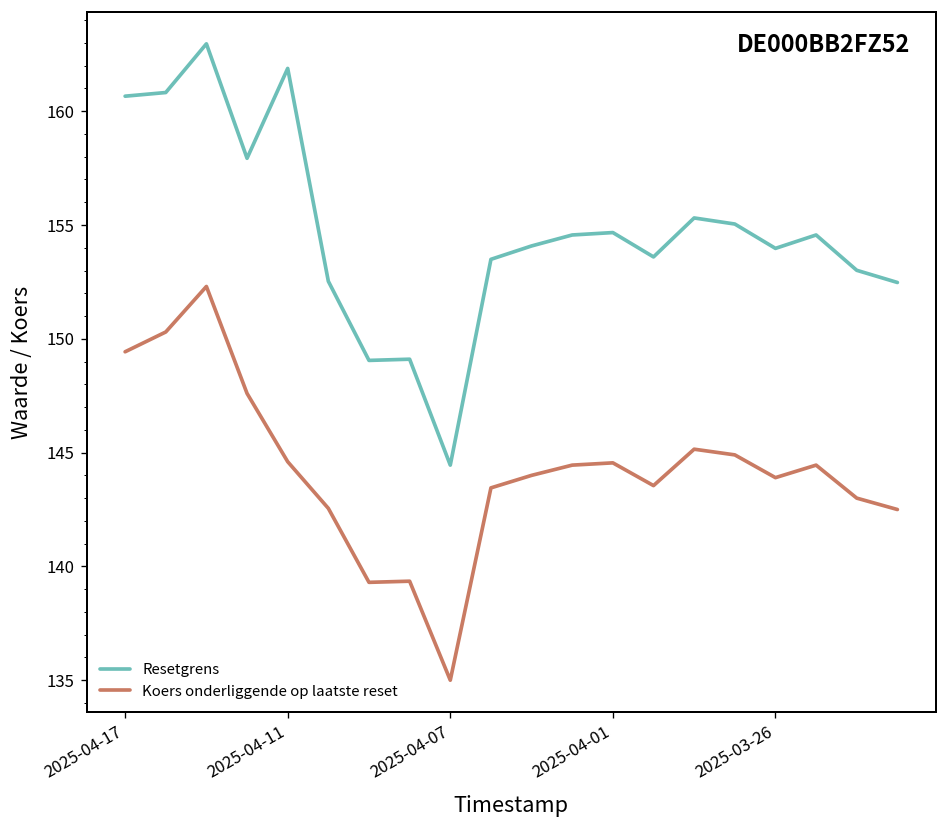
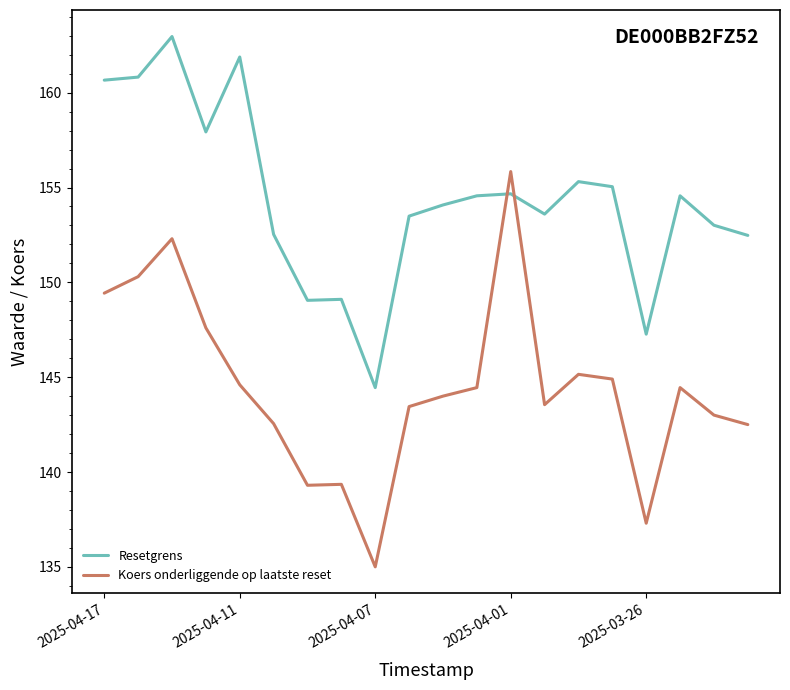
Koers onderliggende op laatste reset, 2025-04-01: 144.6 -> 155.8
Resetgrens, 2025-03-26: 154.0 -> 147.3
Koers onderliggende op laatste reset, 2025-03-26: 143.9 -> 137.3
